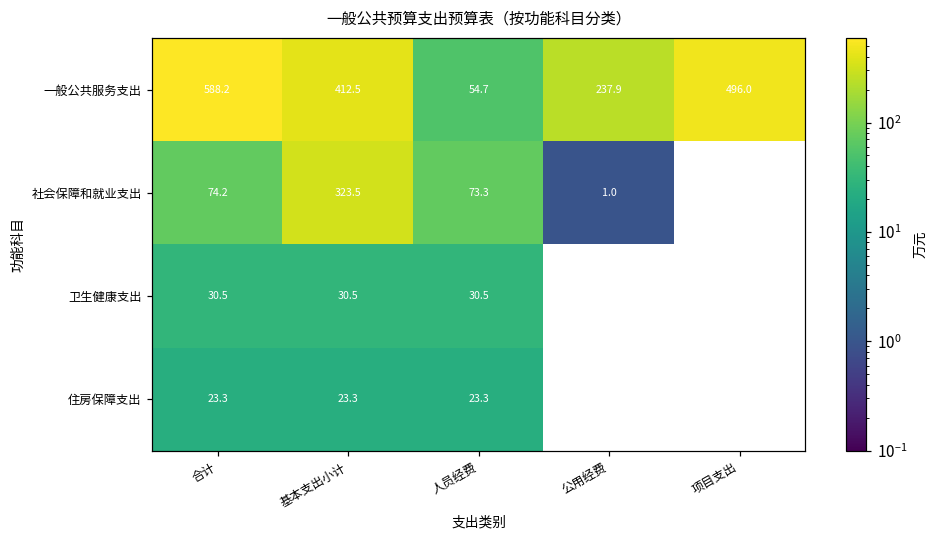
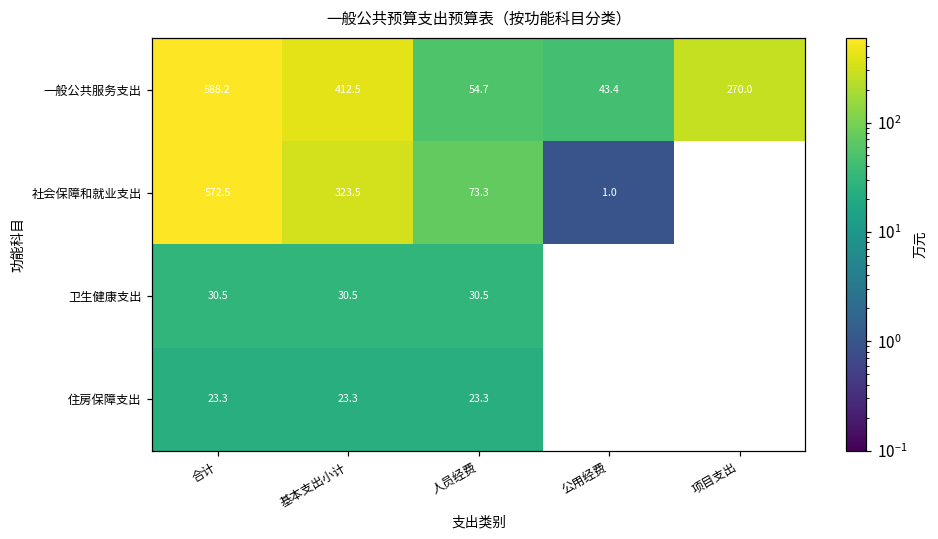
一般公共服务支出, 公用经费: 237.9 -> 43.4
一般公共服务支出, 项目支出: 496.0 -> 270.0
社会保障和就业支出, 合计: 74.2 -> 572.5
